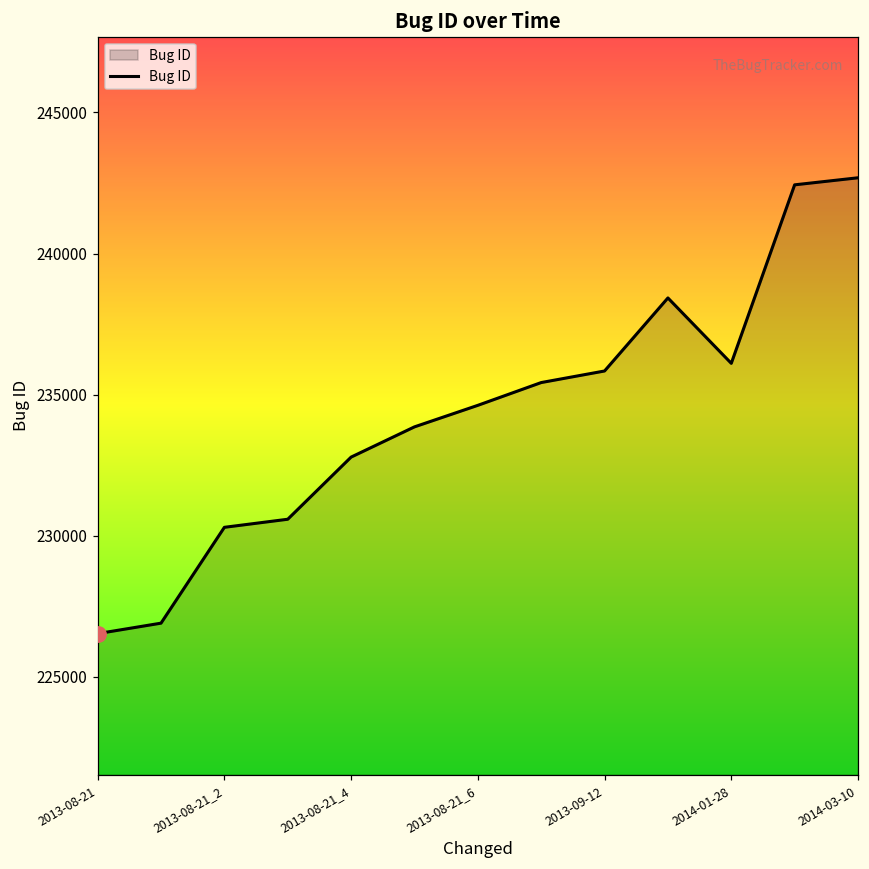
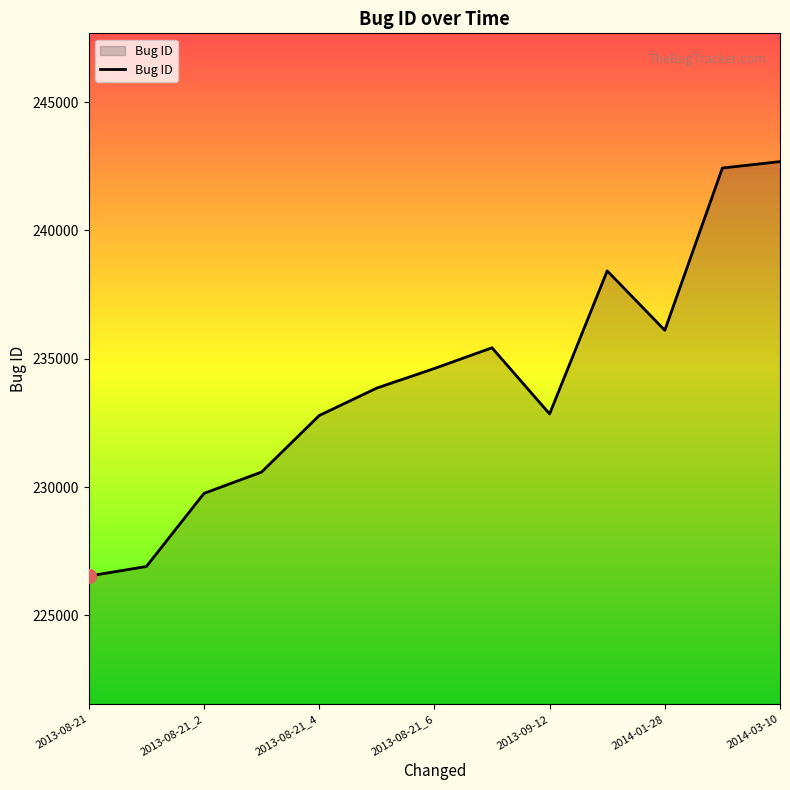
Bug ID, 2013-08-21_2: 230300 -> 229800
Bug ID, 2013-09-12: 235800 -> 232800
